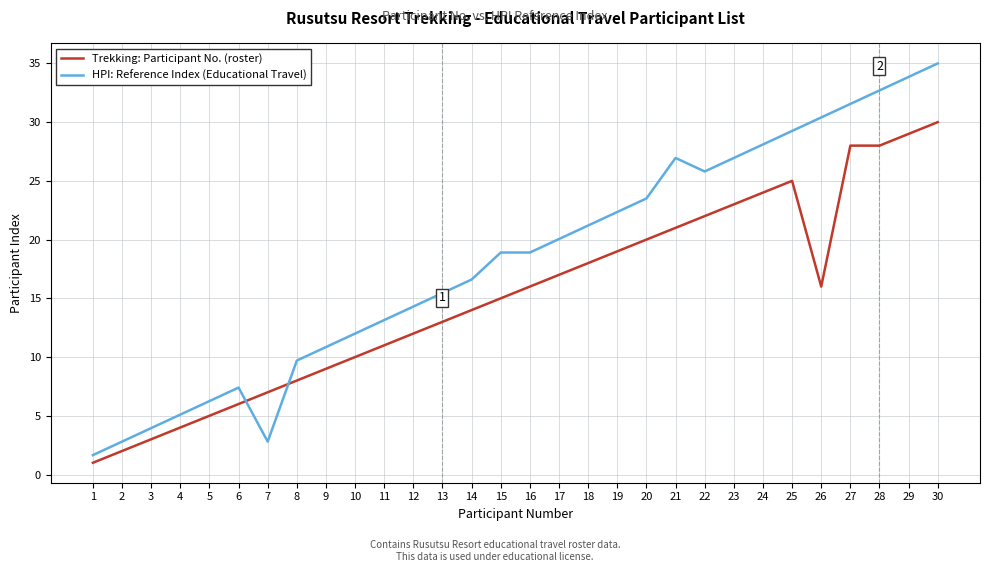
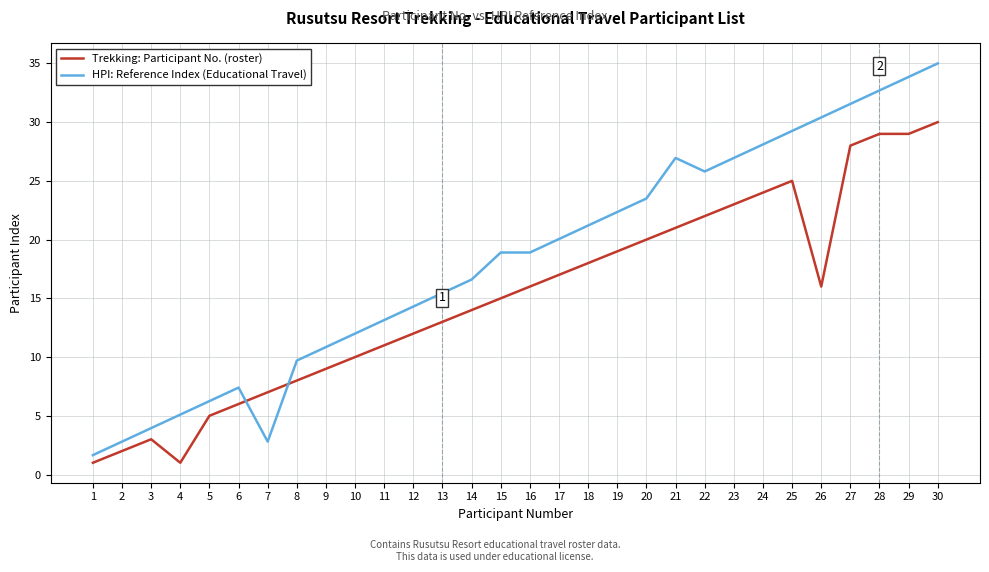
Trekking: Participant No. (roster), 4: 4 -> 1
Trekking: Participant No. (roster), 28: 28 -> 29
